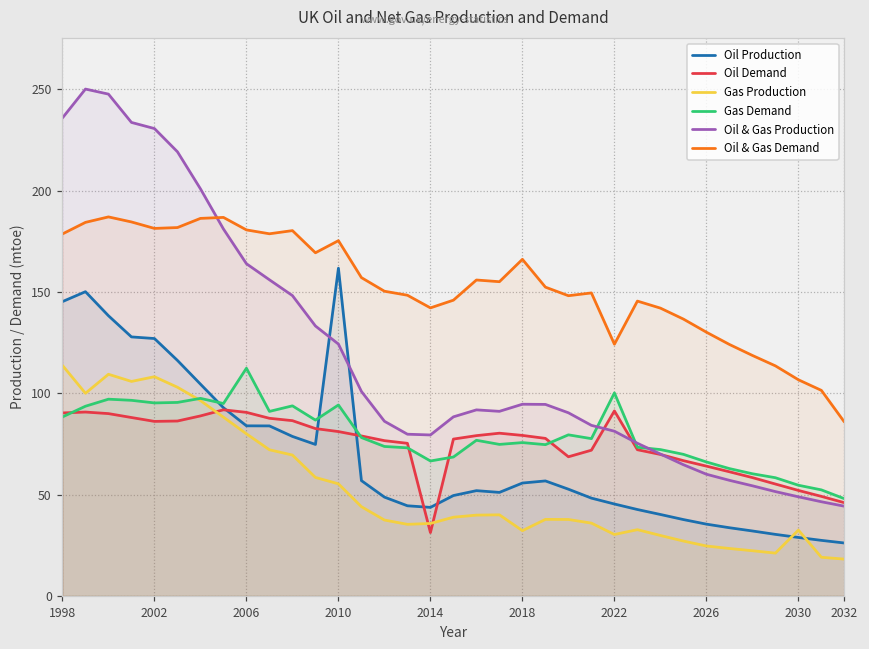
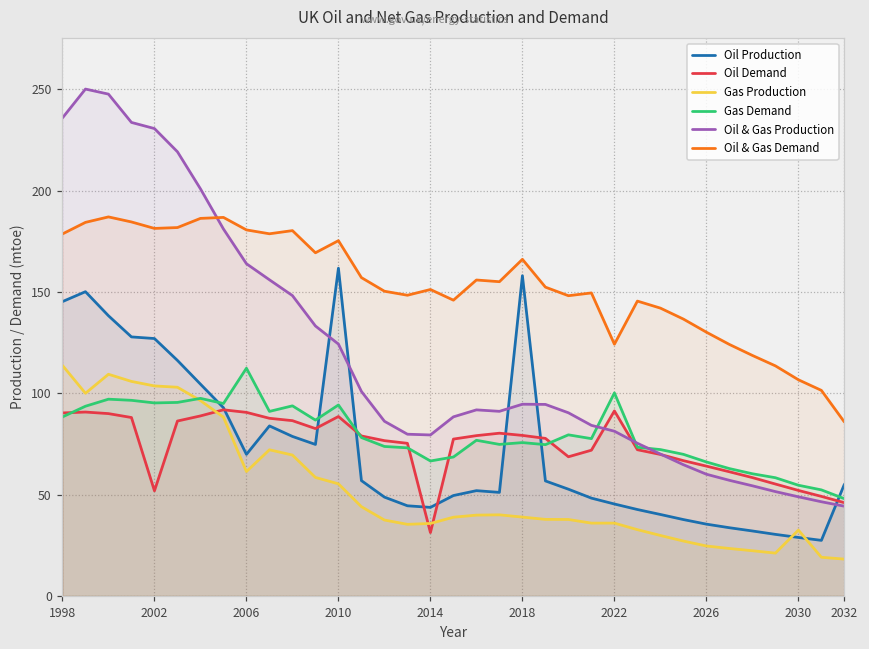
Oil Demand, 2002: 86 -> 52
Gas Production, 2002: 108 -> 104
Oil Production, 2006: 84 -> 70
Gas Production, 2006: 80 -> 61
Oil Demand, 2010: 81 -> 89
Oil & Gas Demand, 2014: 142 -> 151
Oil Production, 2018: 56 -> 158
Gas Production, 2018: 32 -> 39
Gas Production, 2022: 30 -> 36
Oil Production, 2032: 26 -> 55
